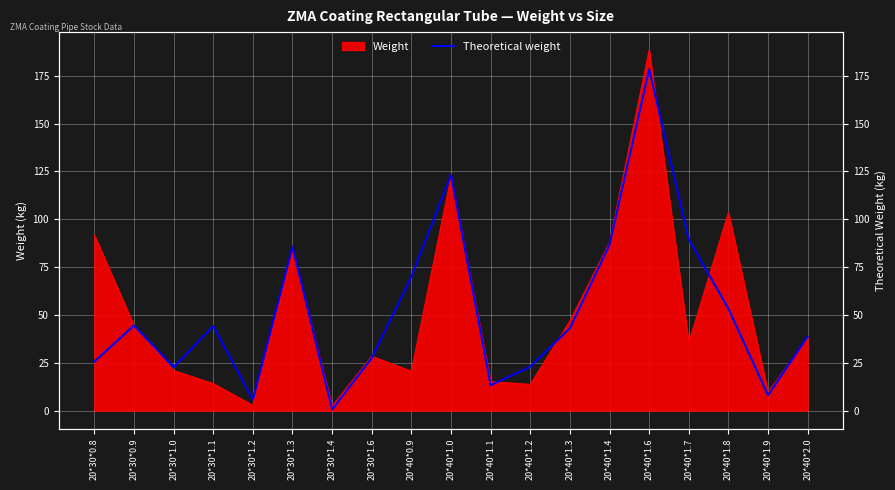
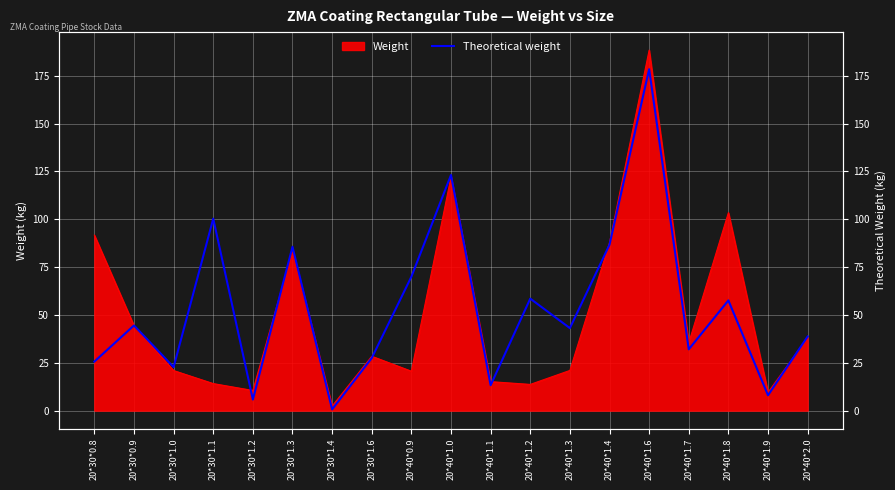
Theoretical weight, 20*30*1.1: 44 -> 100
Weight, 20*30*1.2: 3 -> 11
Theoretical weight, 20*40*1.2: 23 -> 59
Weight, 20*40*1.3: 47 -> 21
Theoretical weight, 20*40*1.7: 89 -> 32
Theoretical weight, 20*40*1.8: 53 -> 58
